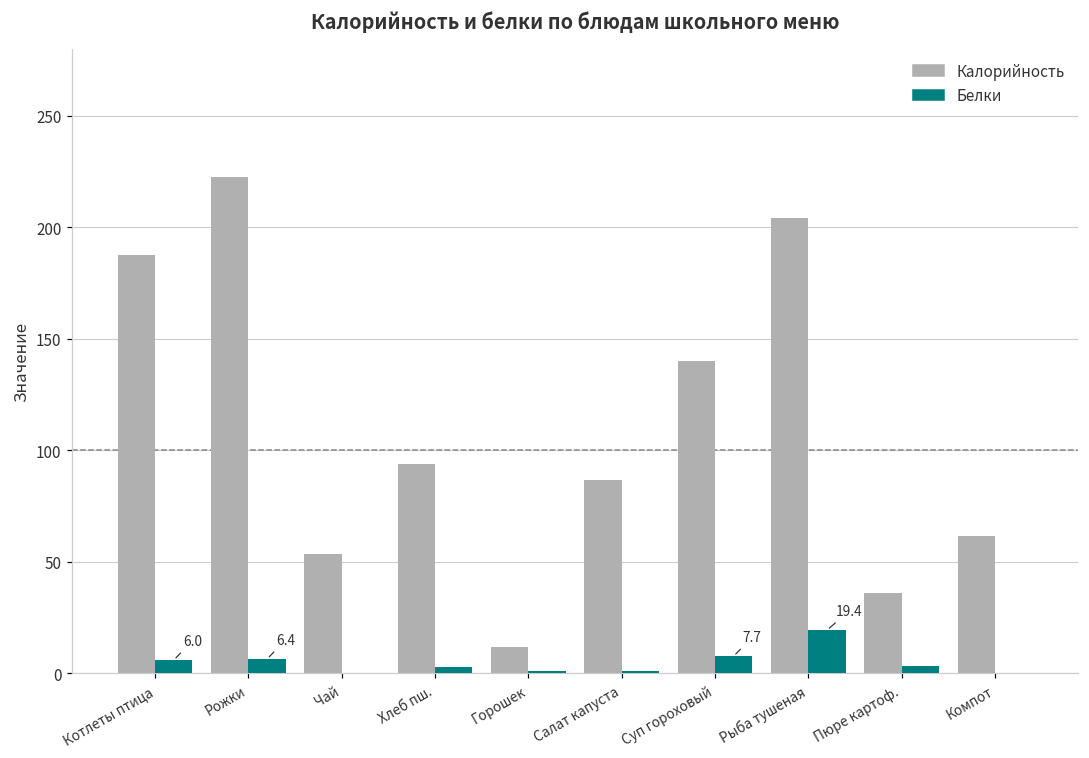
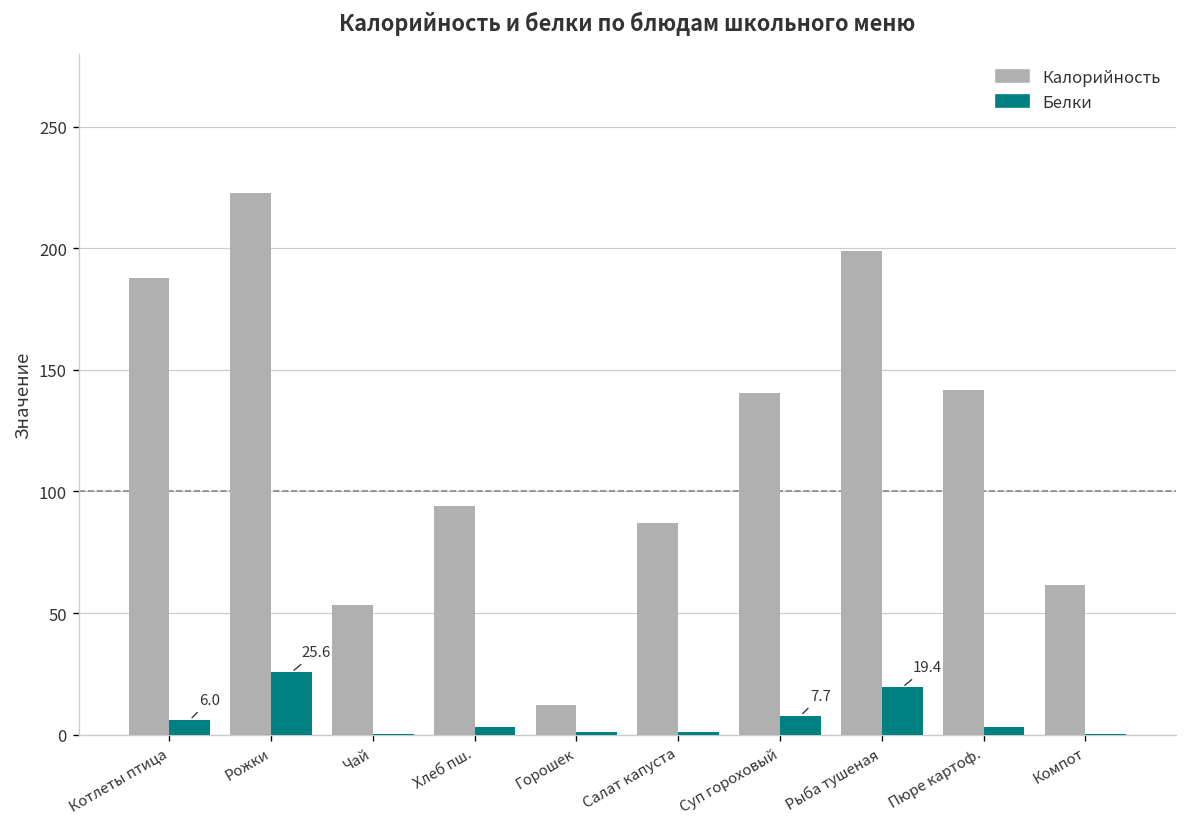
Белки, Рожки: 6.4 -> 25.6
Калорийность, Рыба тушеная: 204 -> 199
Калорийность, Пюре картоф.: 36 -> 142
